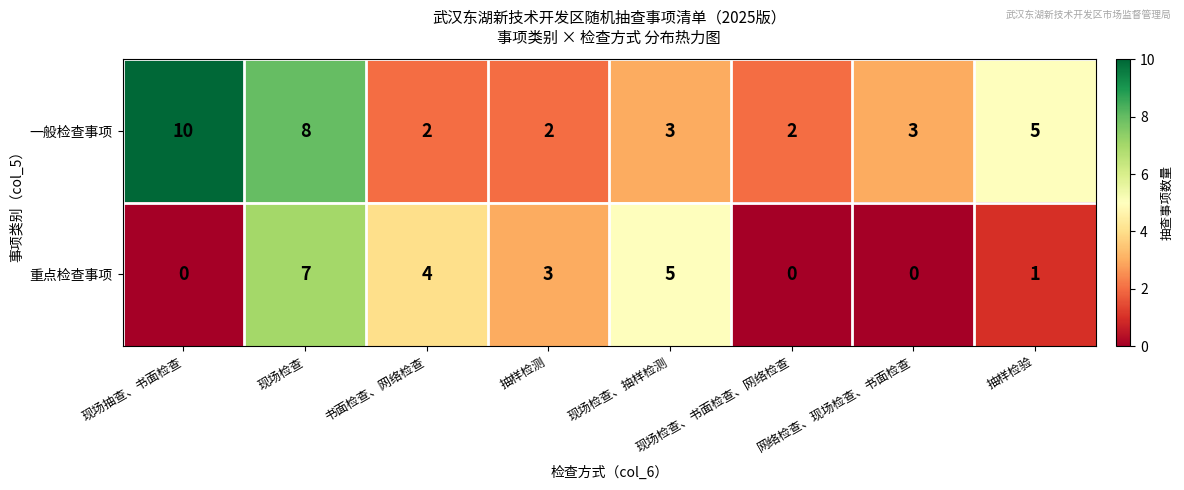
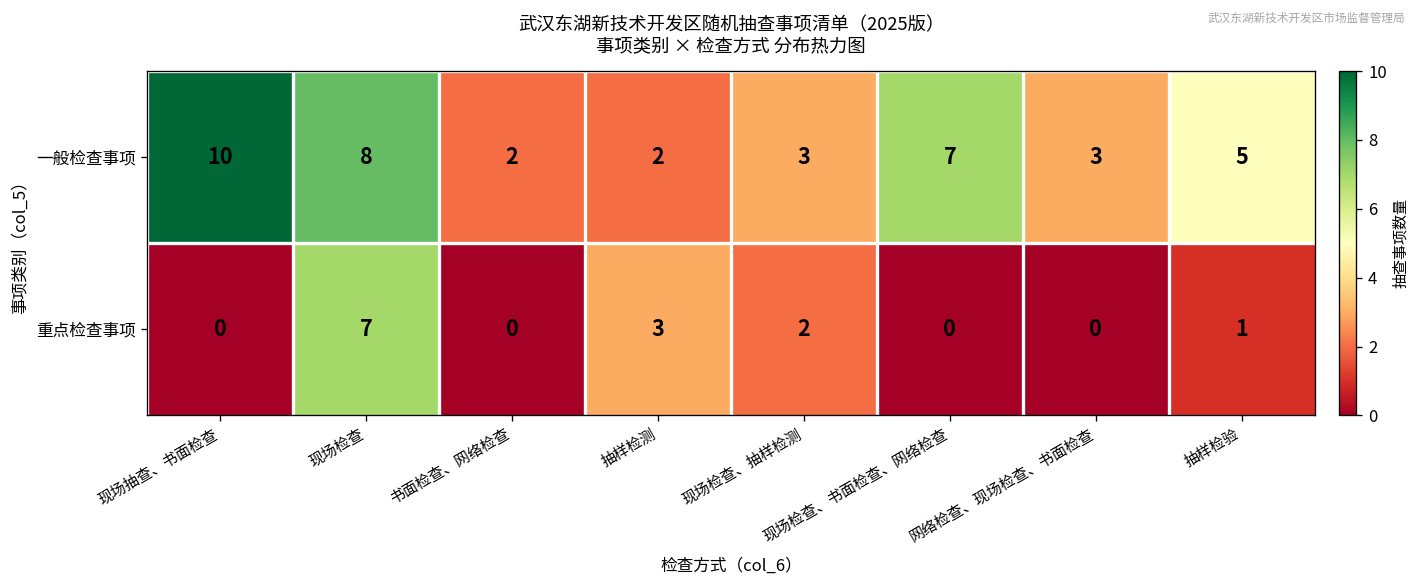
一般检查事项, 现场检查、书面检查、网络检查: 2 -> 7
重点检查事项, 书面检查、网络检查: 4 -> 0
重点检查事项, 现场检查、抽样检测: 5 -> 2
